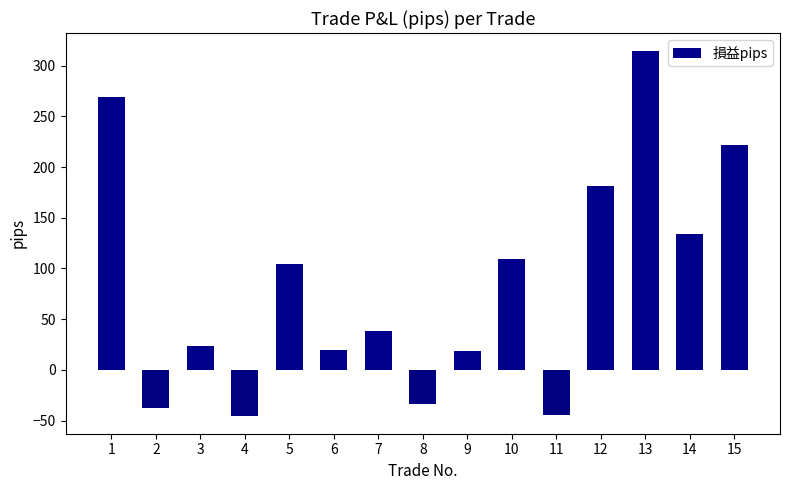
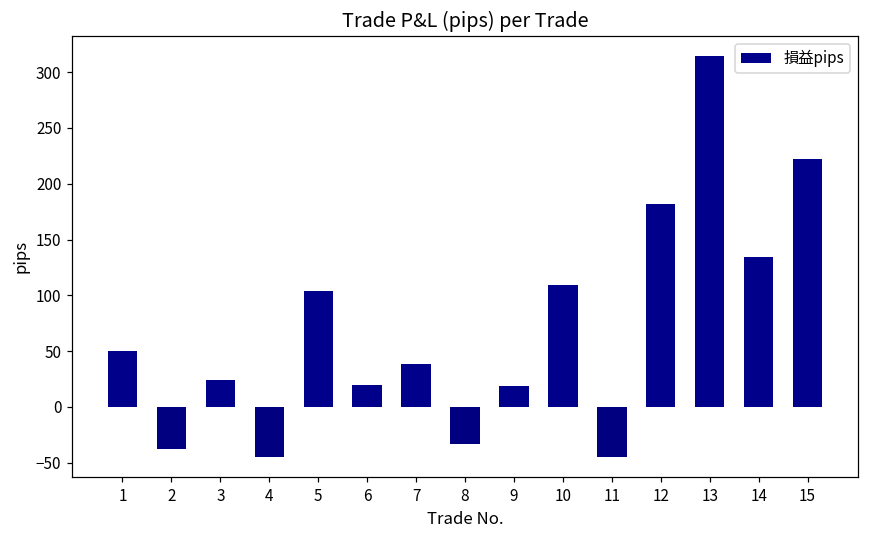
1: 269 -> 50
